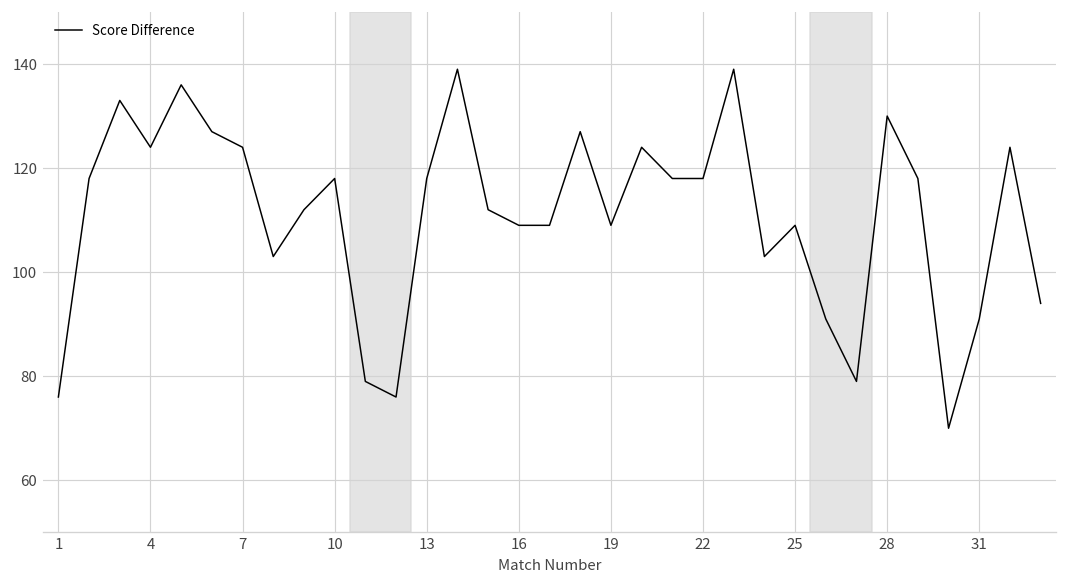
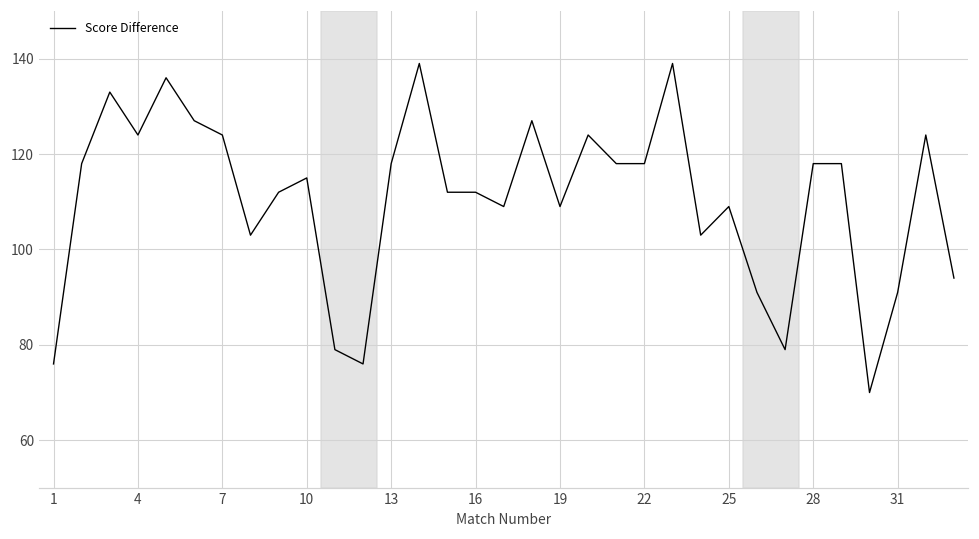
10: 118 -> 115
16: 109 -> 112
28: 130 -> 118
